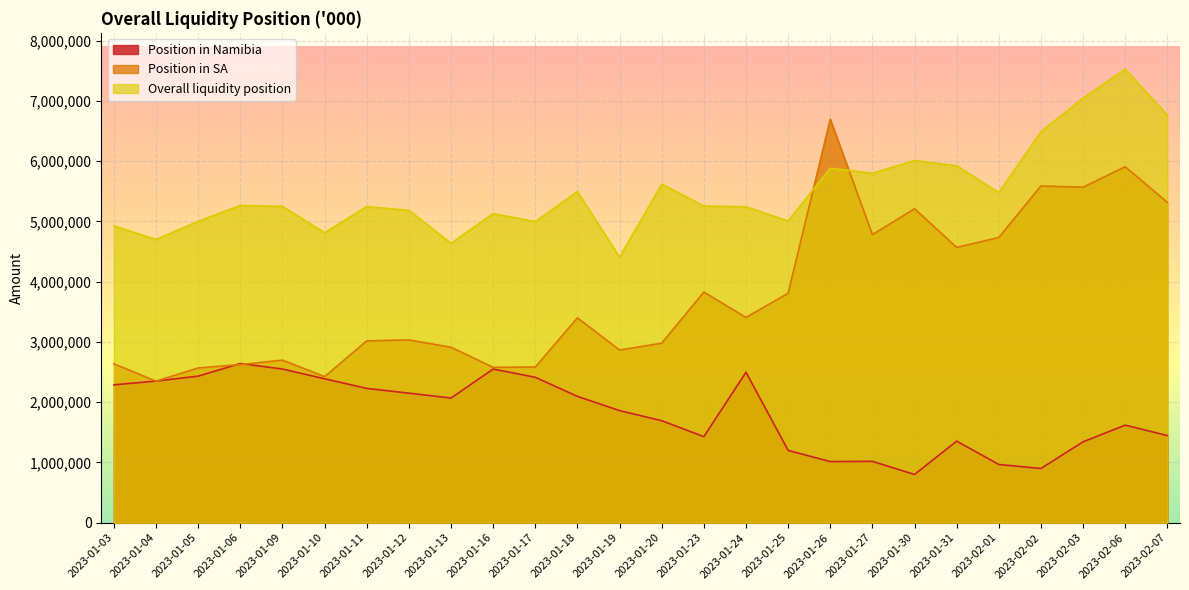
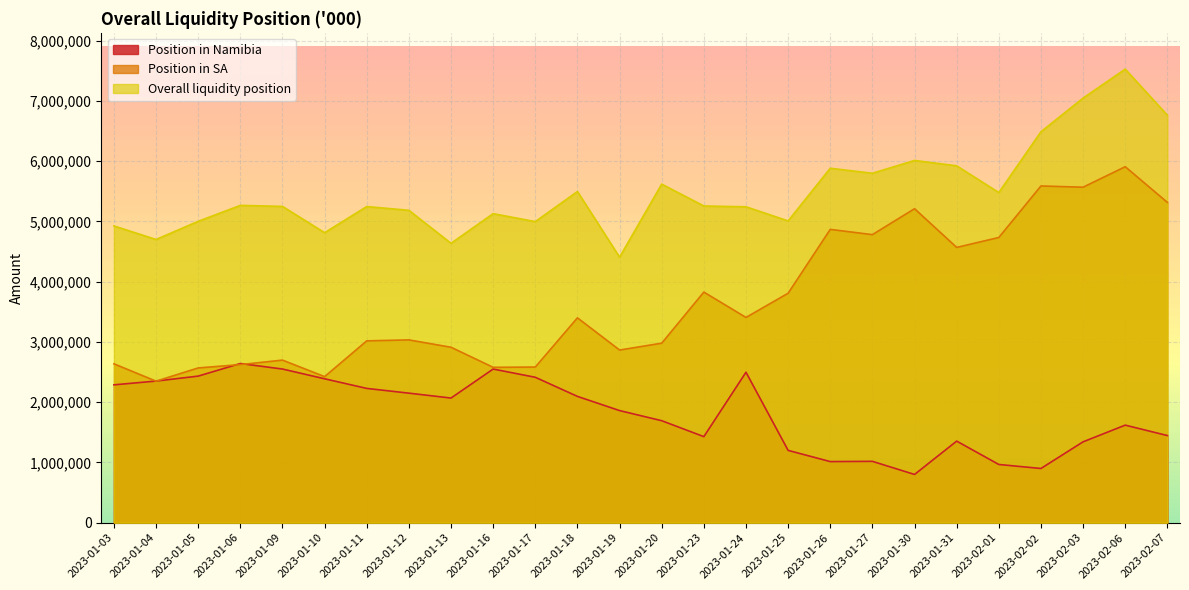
Position in SA, 2023-01-26: 6,700,000 -> 4,900,000
